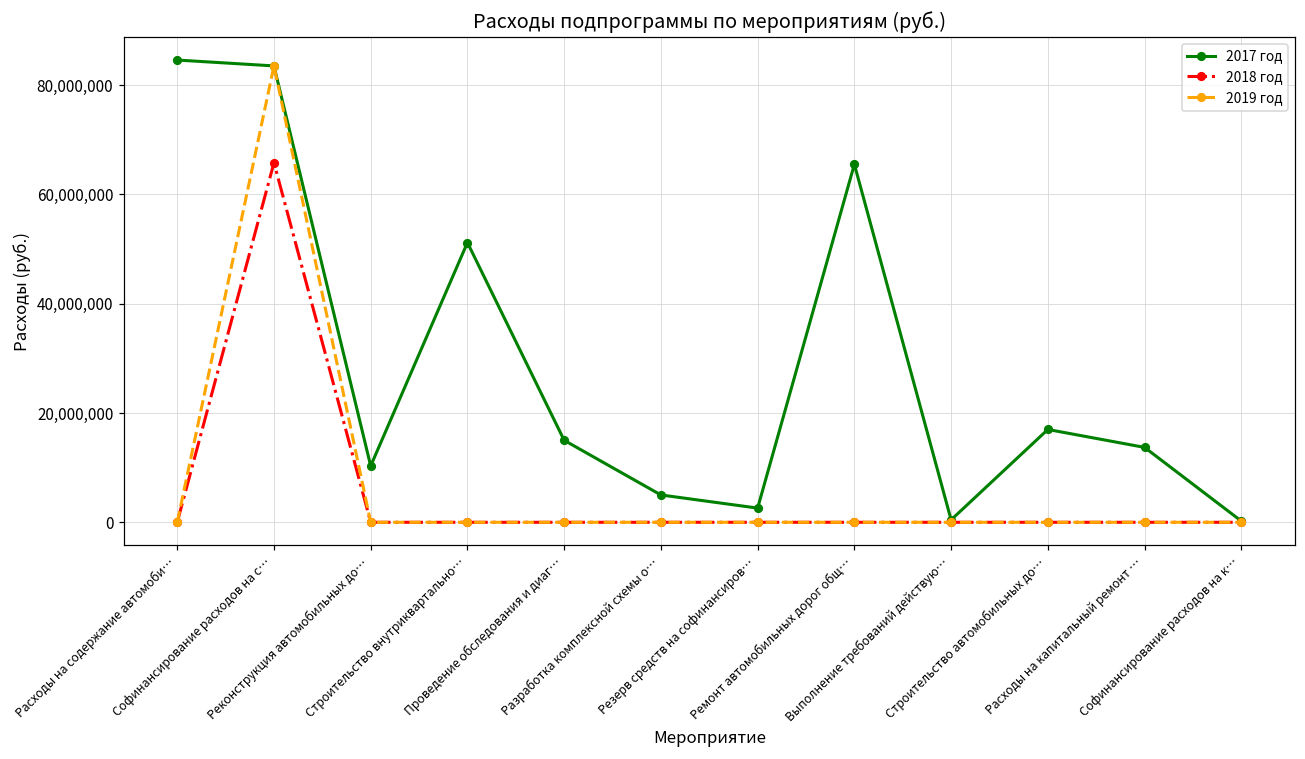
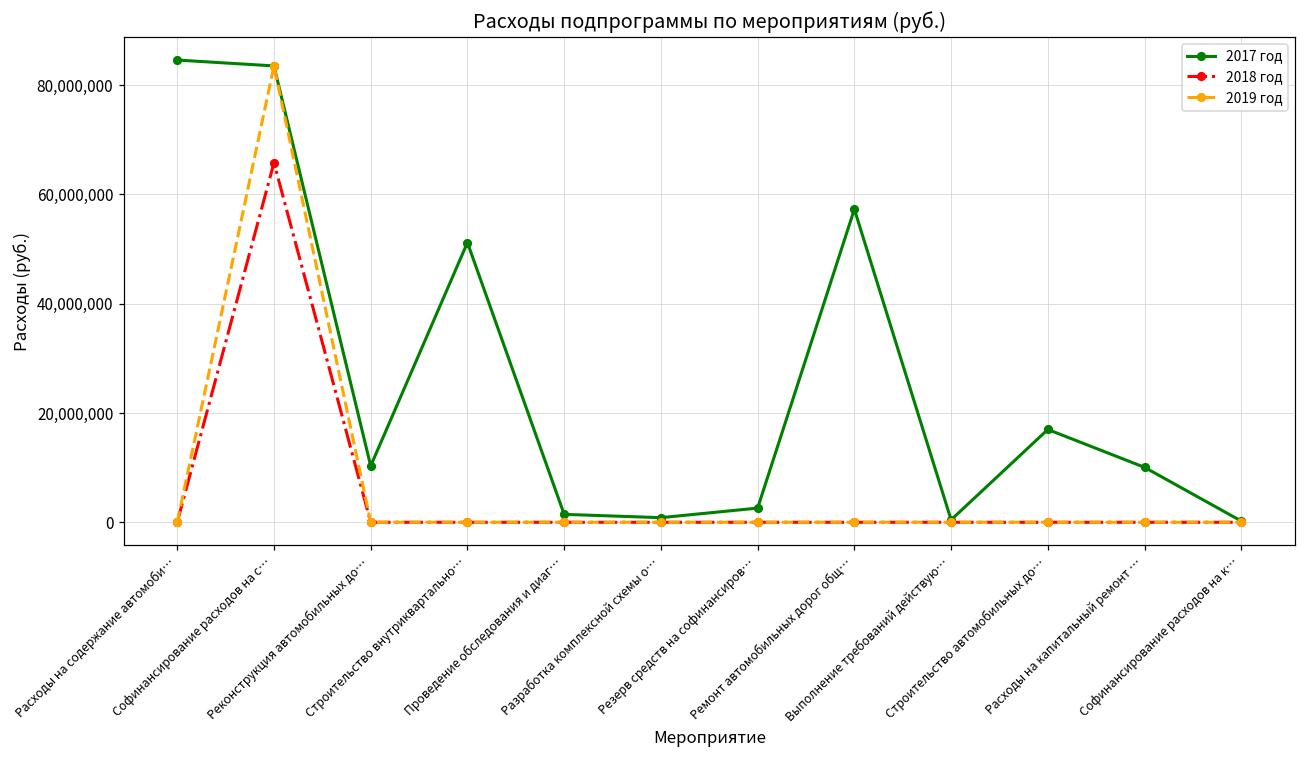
2017 год, Проведение обследования и диаг…: 15,000,000 -> 1,000,000
2017 год, Разработка комплексной схемы о…: 5,000,000 -> 1,000,000
2017 год, Ремонт автомобильных дорог общ…: 66,000,000 -> 57,000,000
2017 год, Расходы на капитальный ремонт …: 14,000,000 -> 10,000,000
